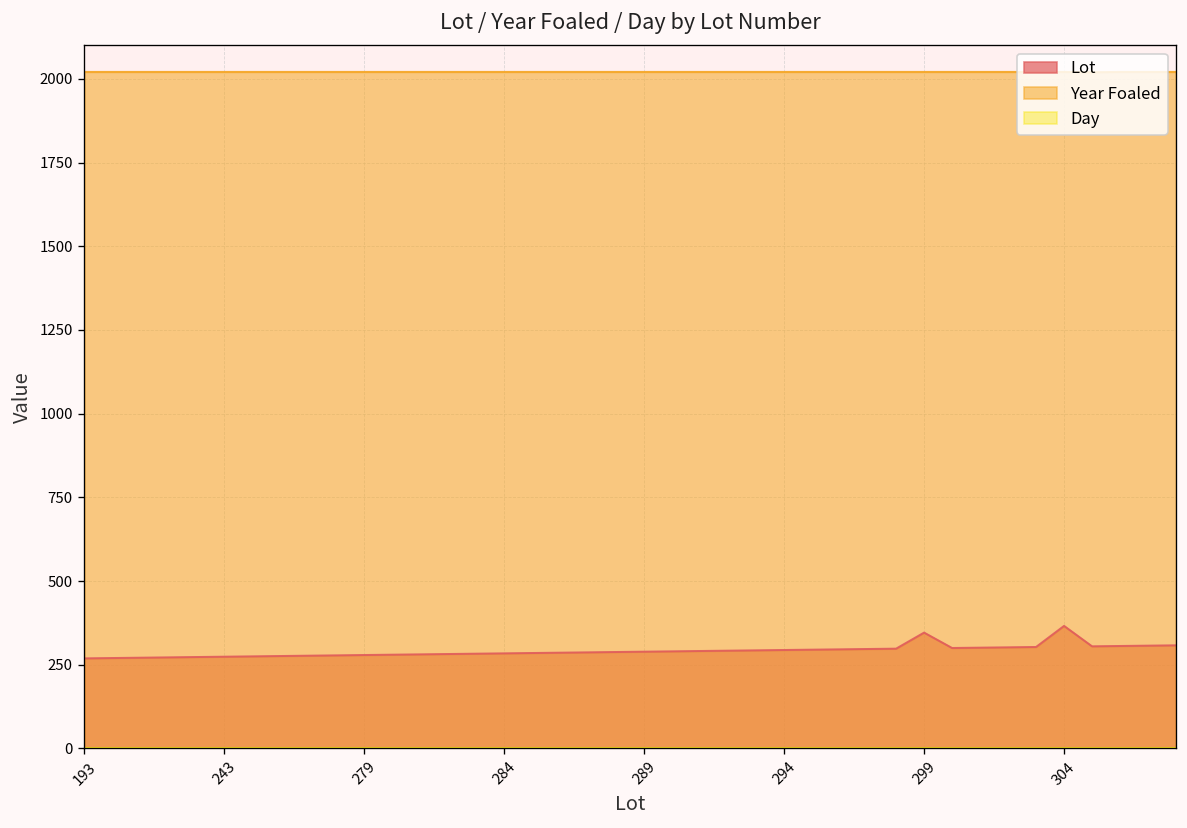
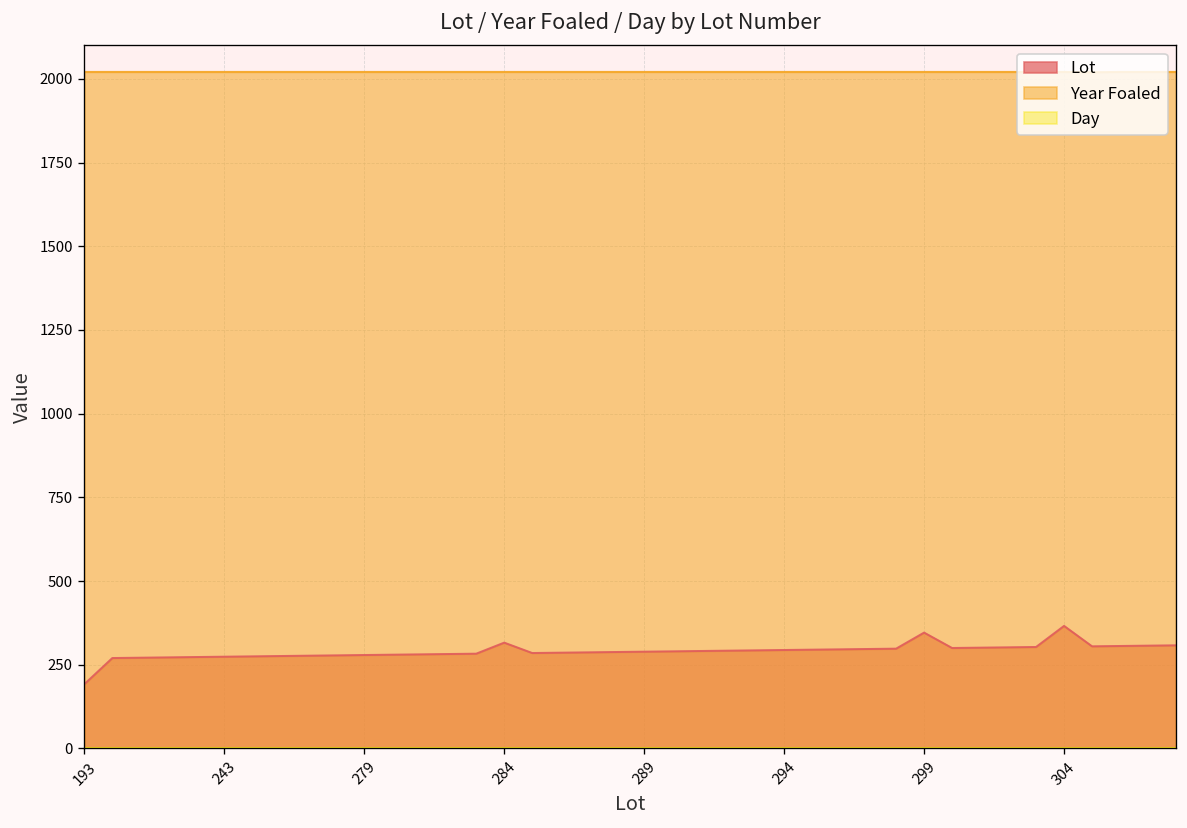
Lot, 193: 270 -> 190
Lot, 284: 280 -> 320
